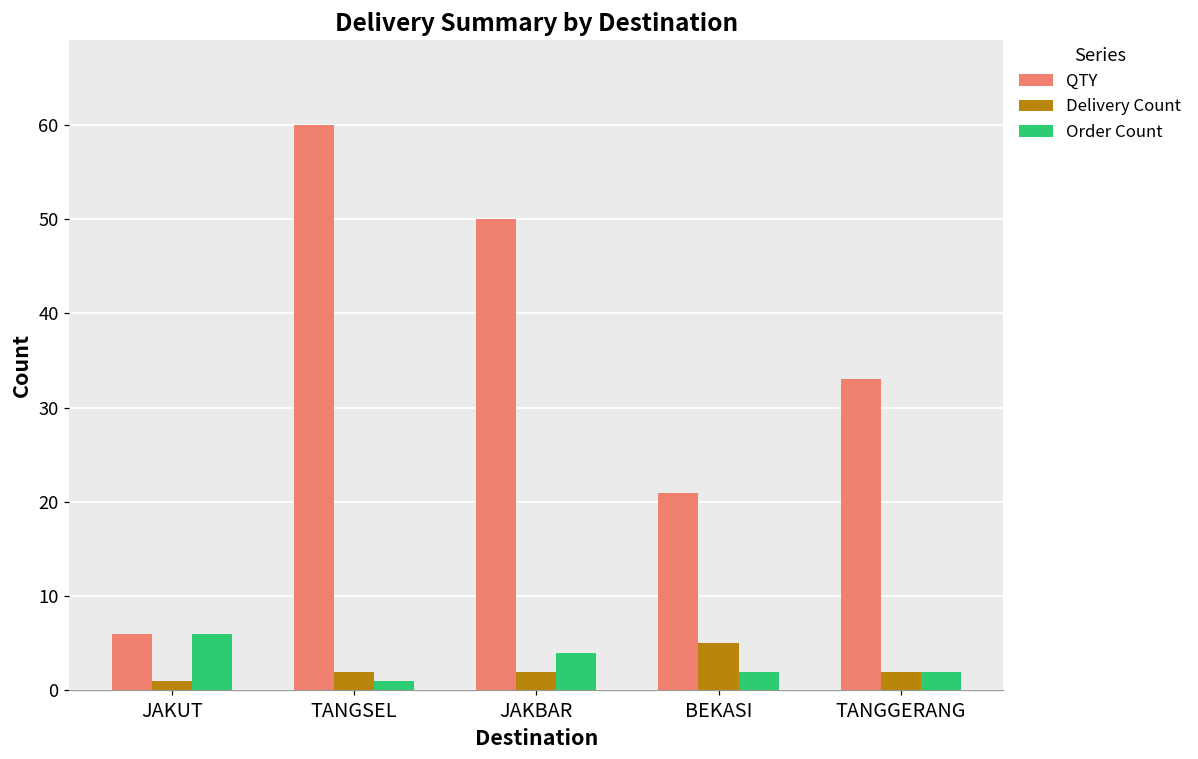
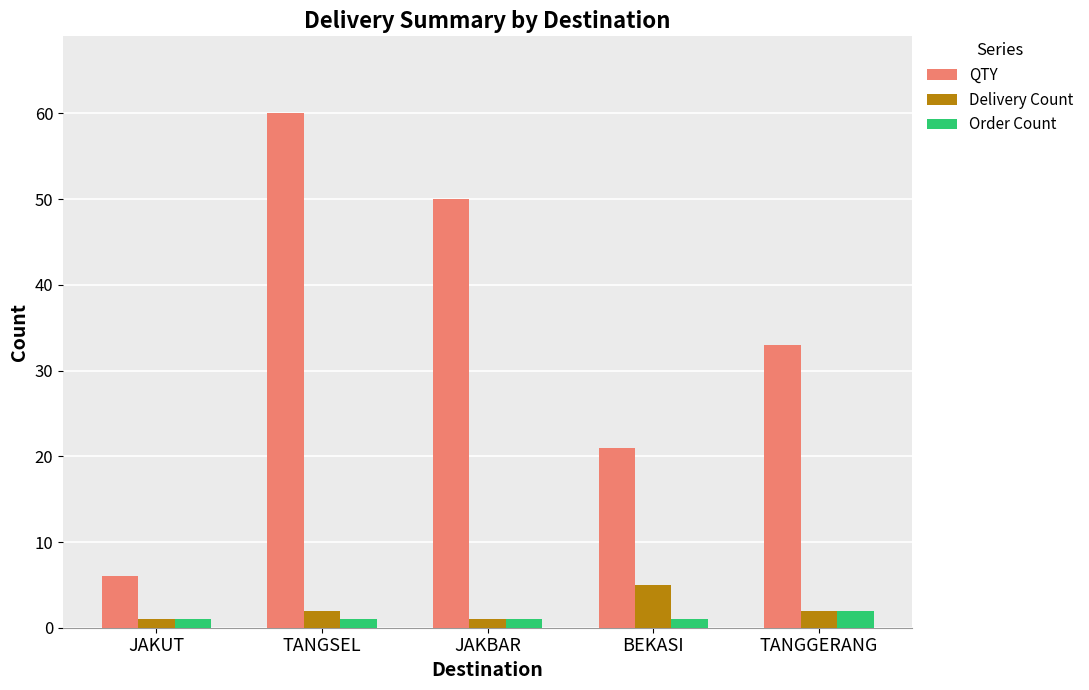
Order Count, JAKUT: 6 -> 1
Delivery Count, JAKBAR: 2 -> 1
Order Count, JAKBAR: 4 -> 1
Order Count, BEKASI: 2 -> 1
